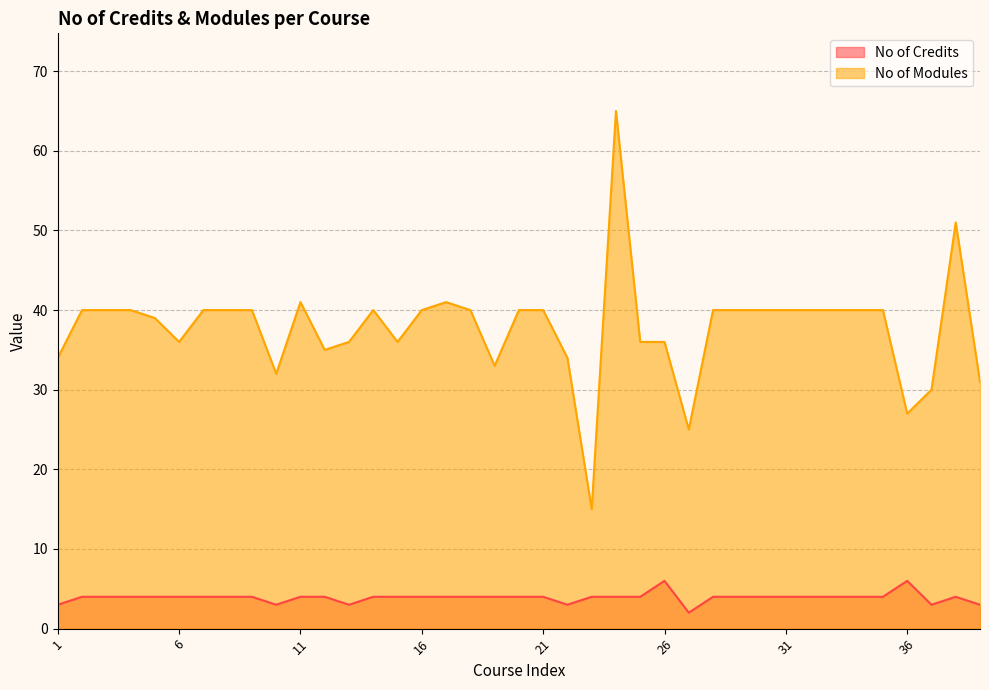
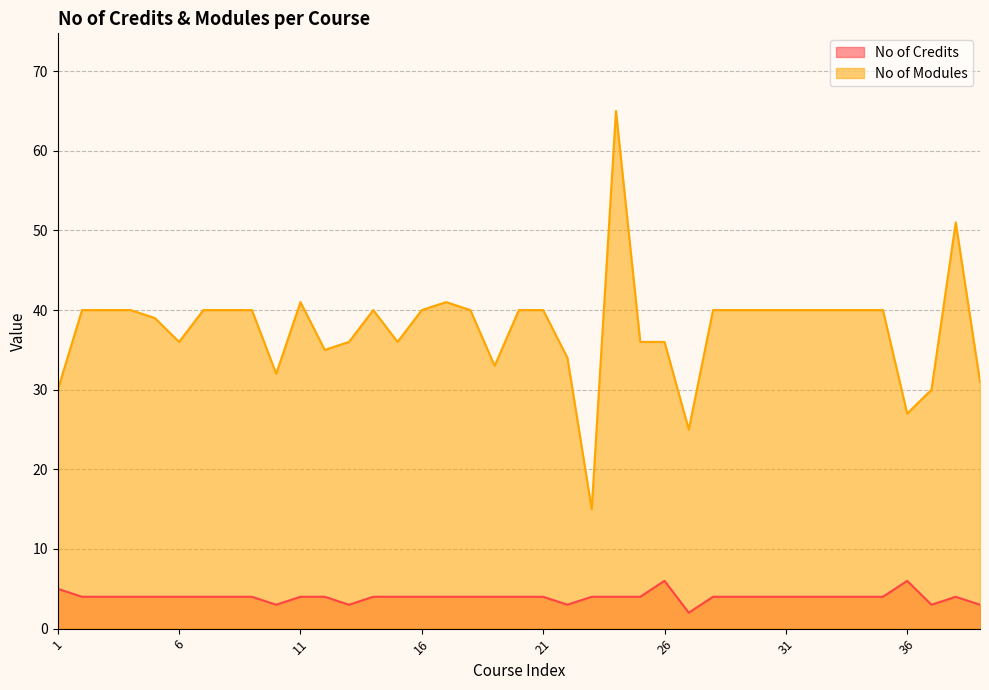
No of Credits, 1: 3 -> 5
No of Modules, 1: 34 -> 30
